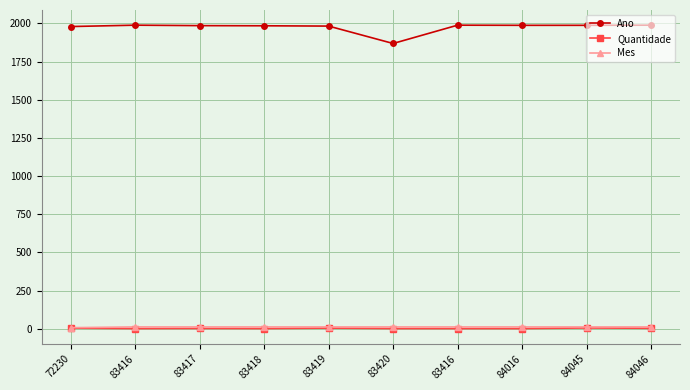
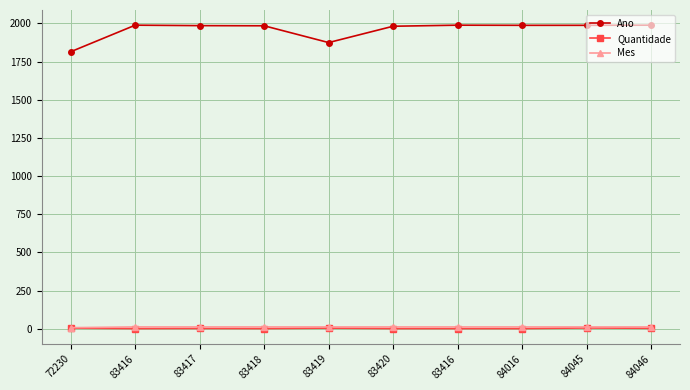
Ano, 72230: 1980 -> 1820
Ano, 83419: 1980 -> 1880
Ano, 83420: 1870 -> 1980
